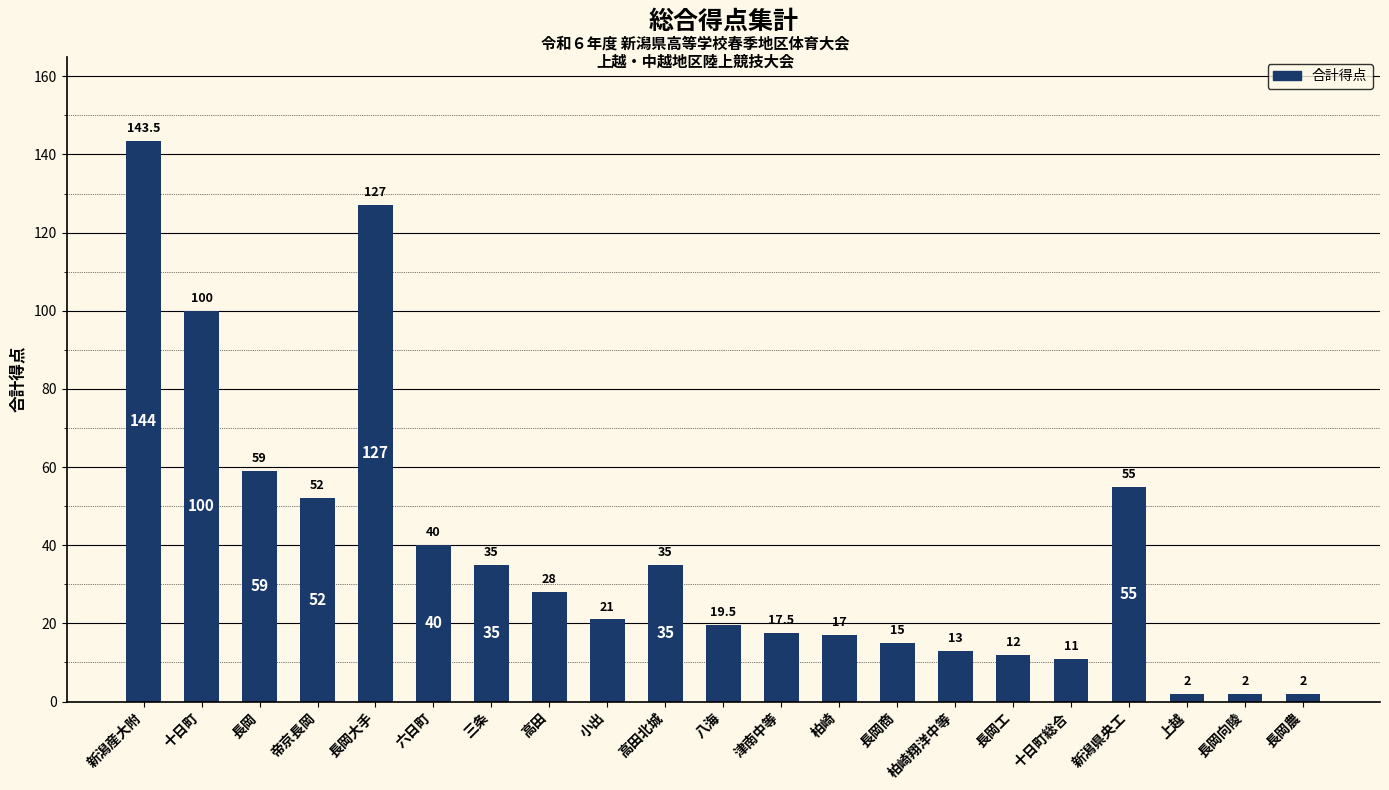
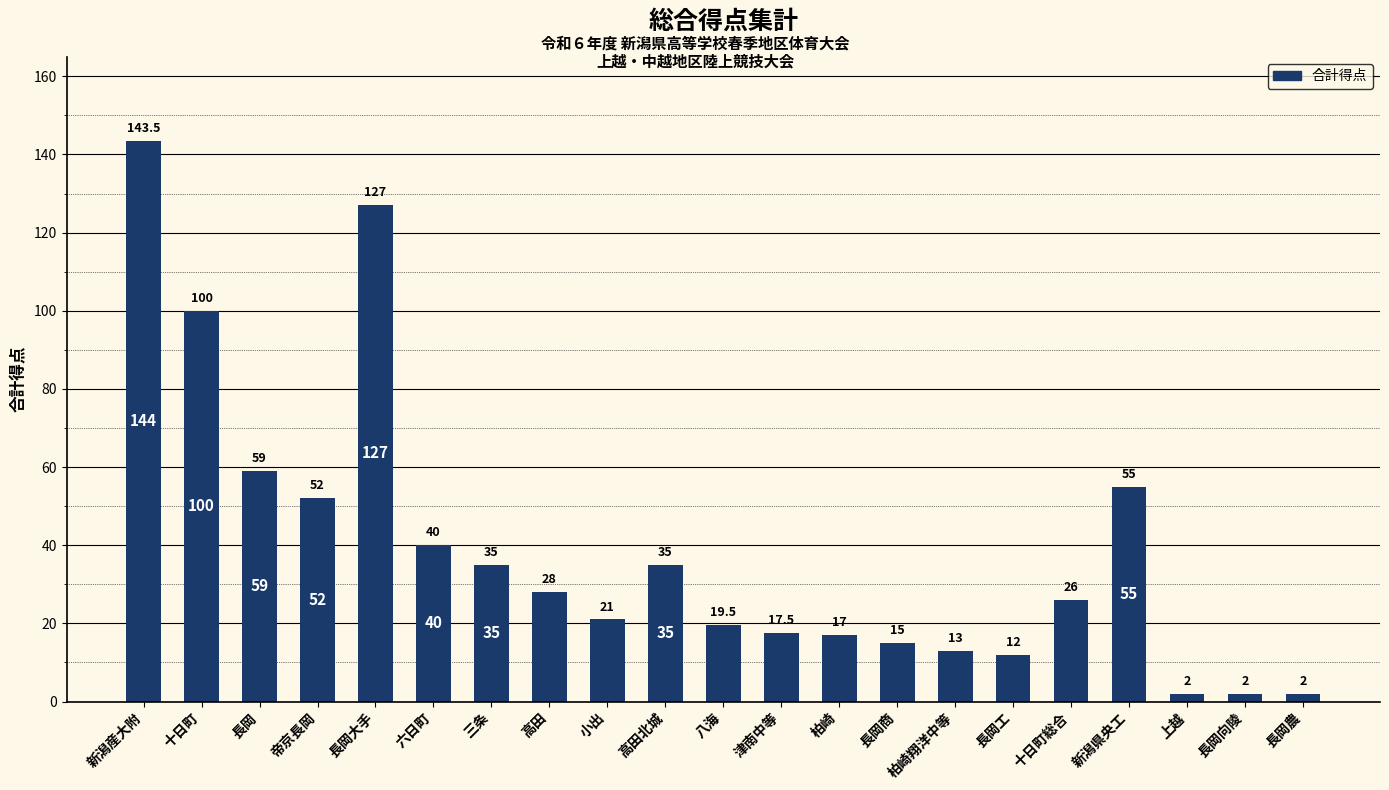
十日町総合: 11 -> 26
